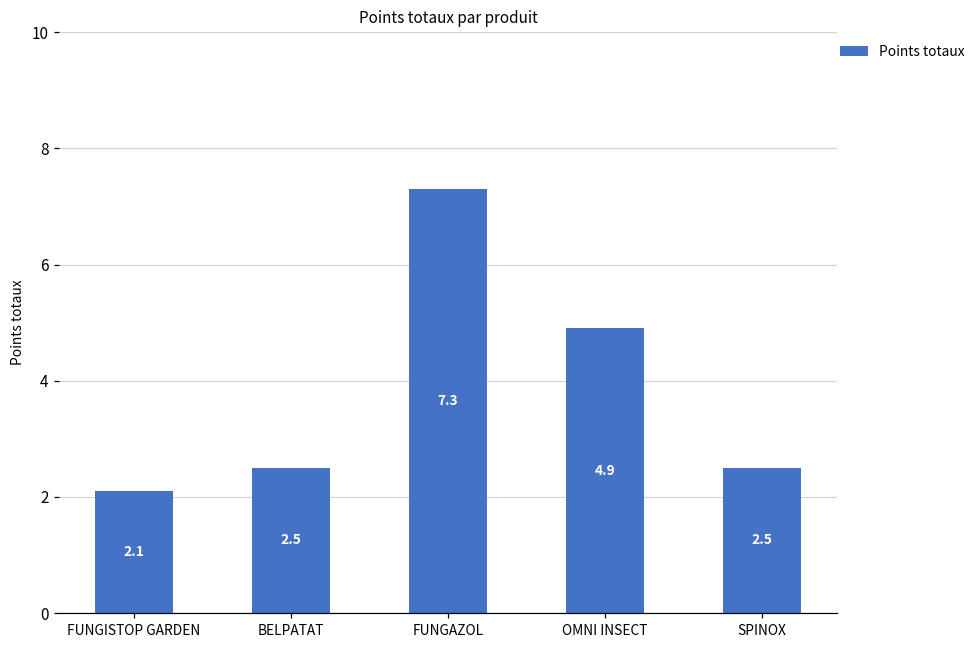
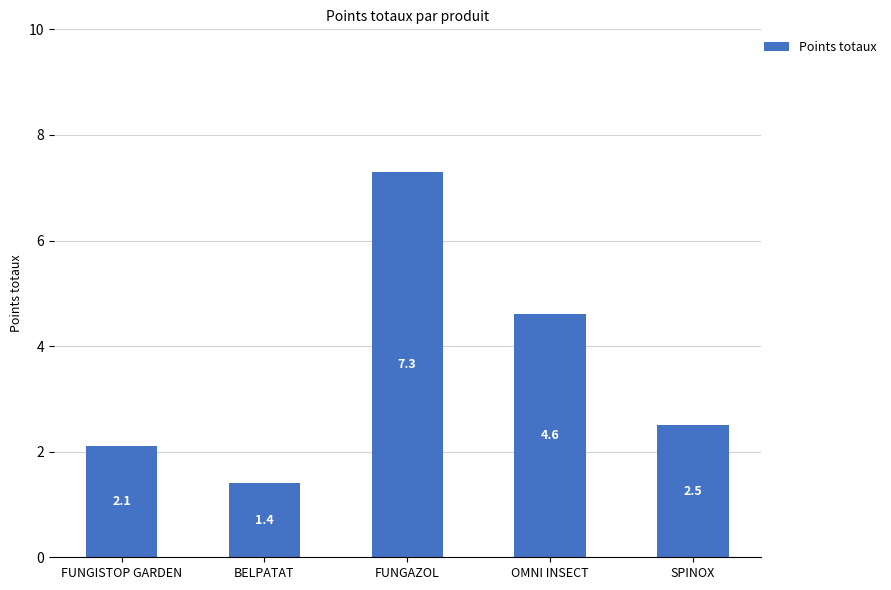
BELPATAT: 2.5 -> 1.4
OMNI INSECT: 4.9 -> 4.6
